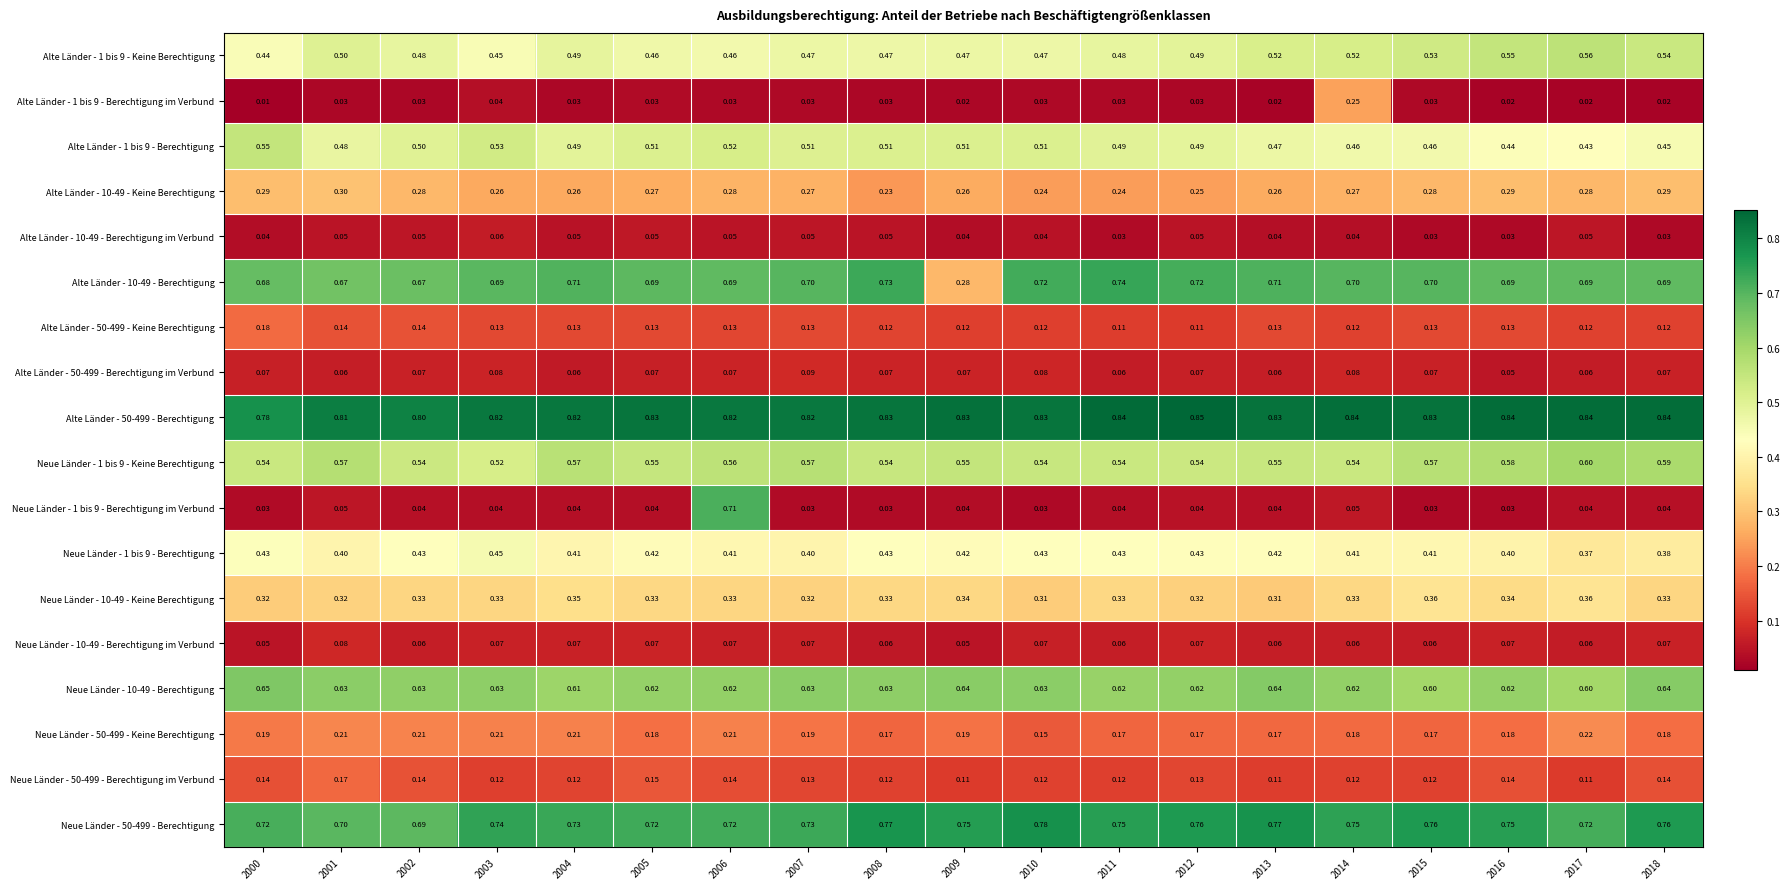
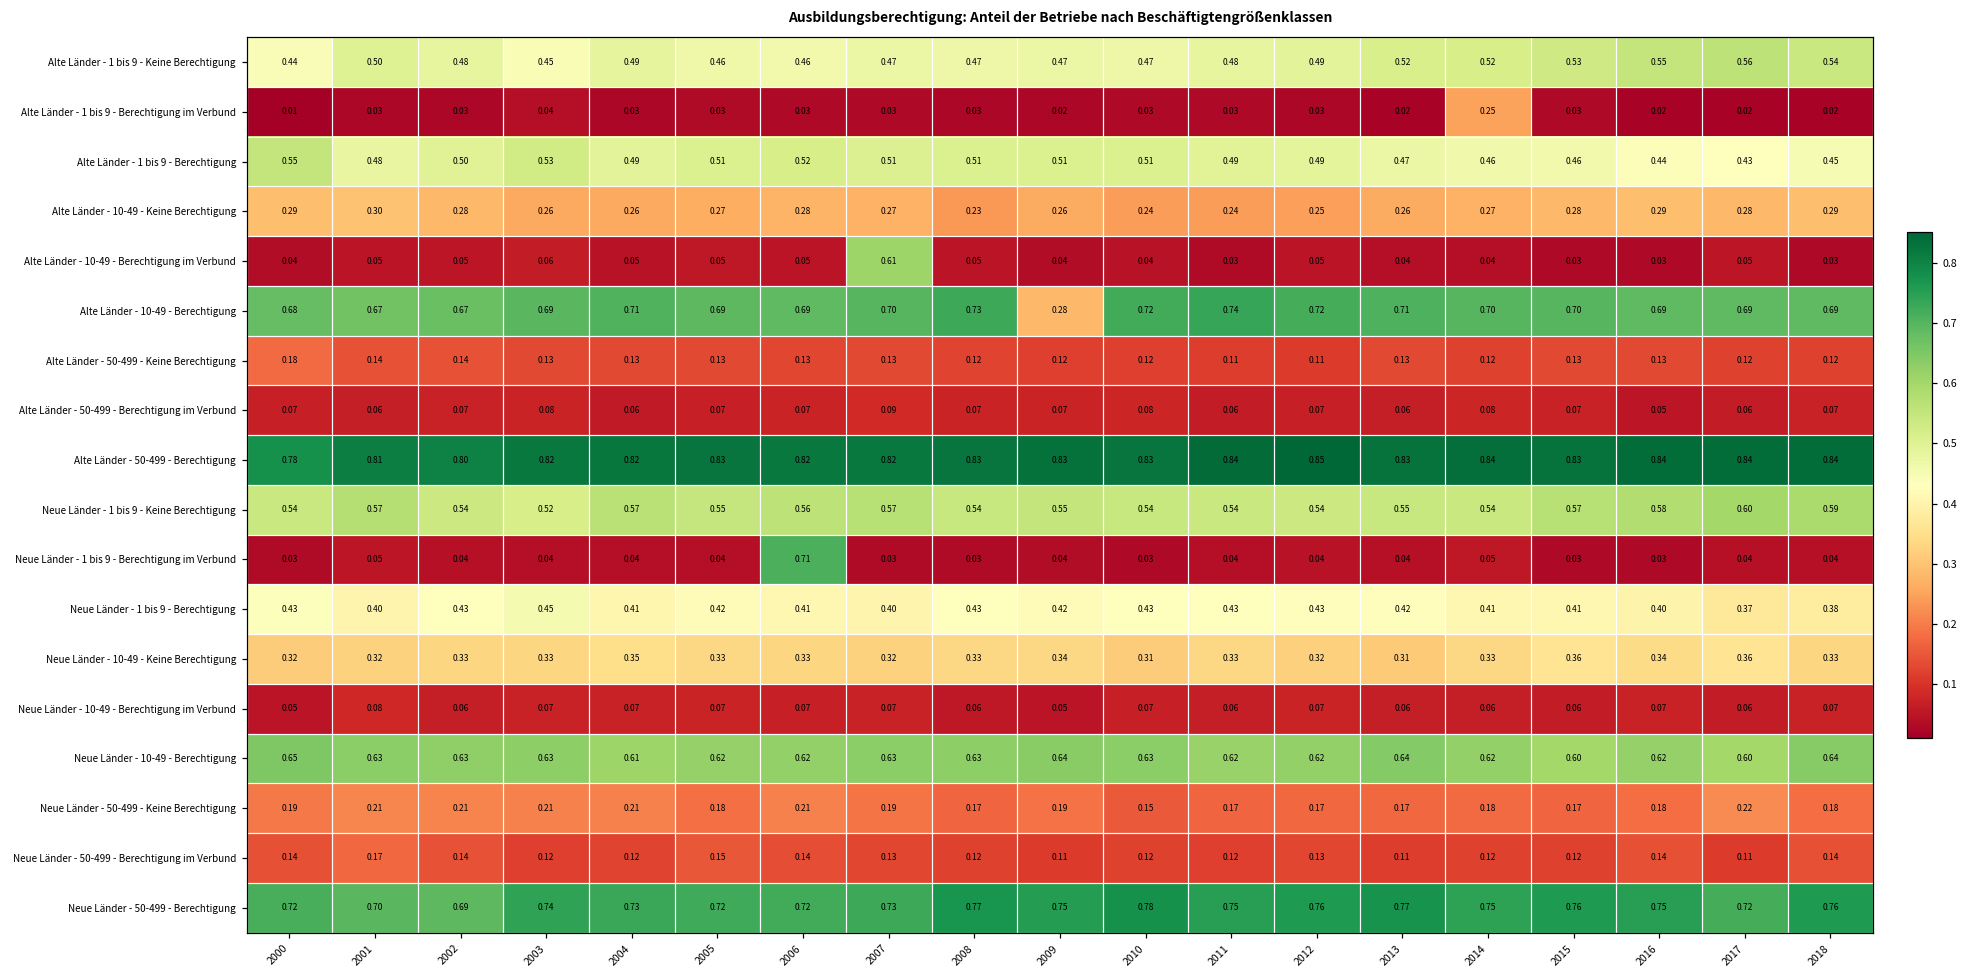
Alte Länder - 10-49 - Berechtigung im Verbund, 2007: 0.05 -> 0.61
